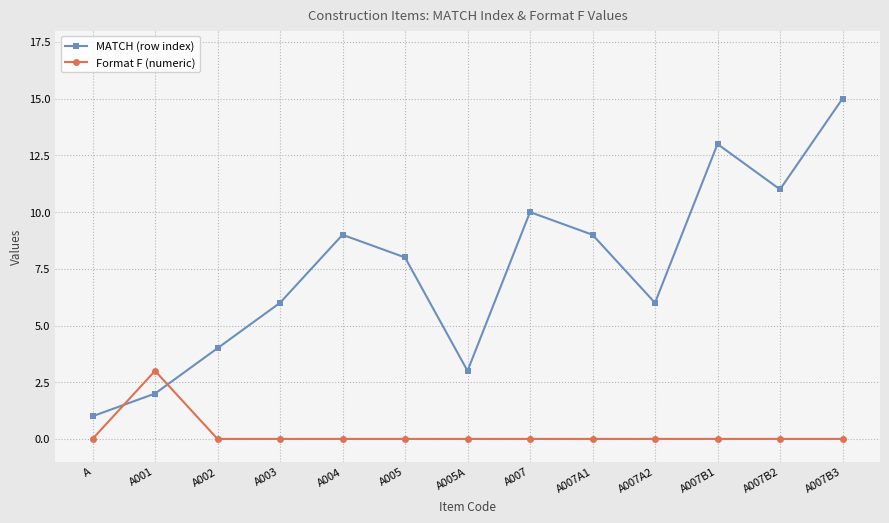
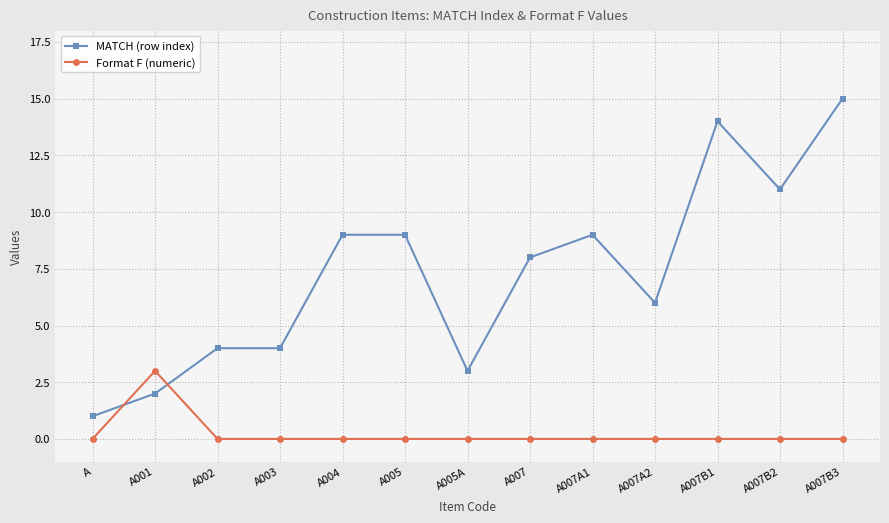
MATCH (row index), A003: 6 -> 4
MATCH (row index), A005: 8 -> 9
MATCH (row index), A007: 10 -> 8
MATCH (row index), A007B1: 13 -> 14
